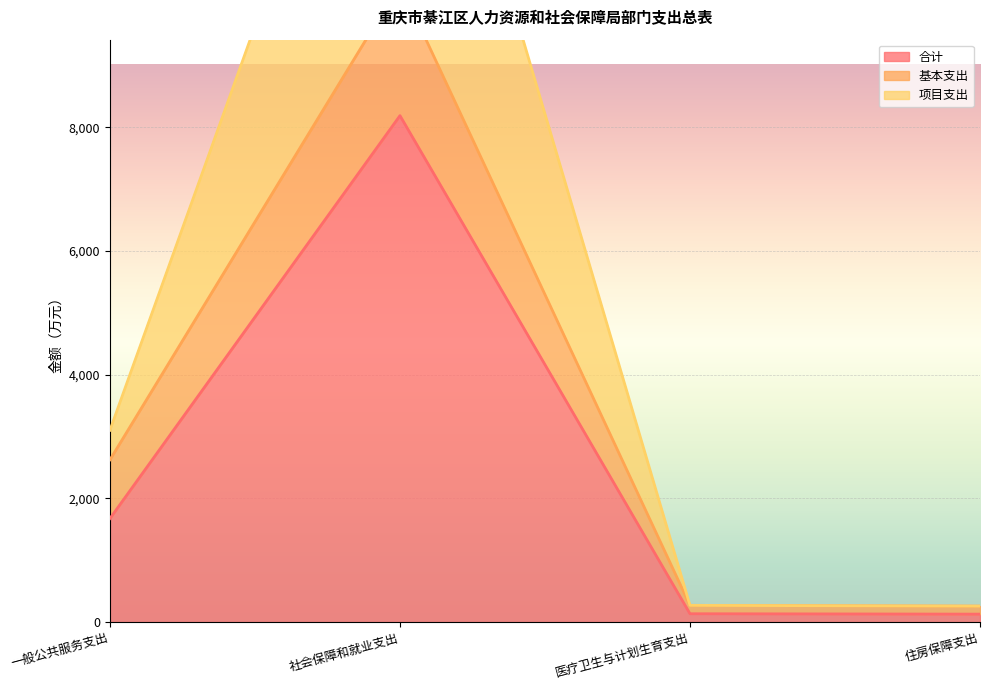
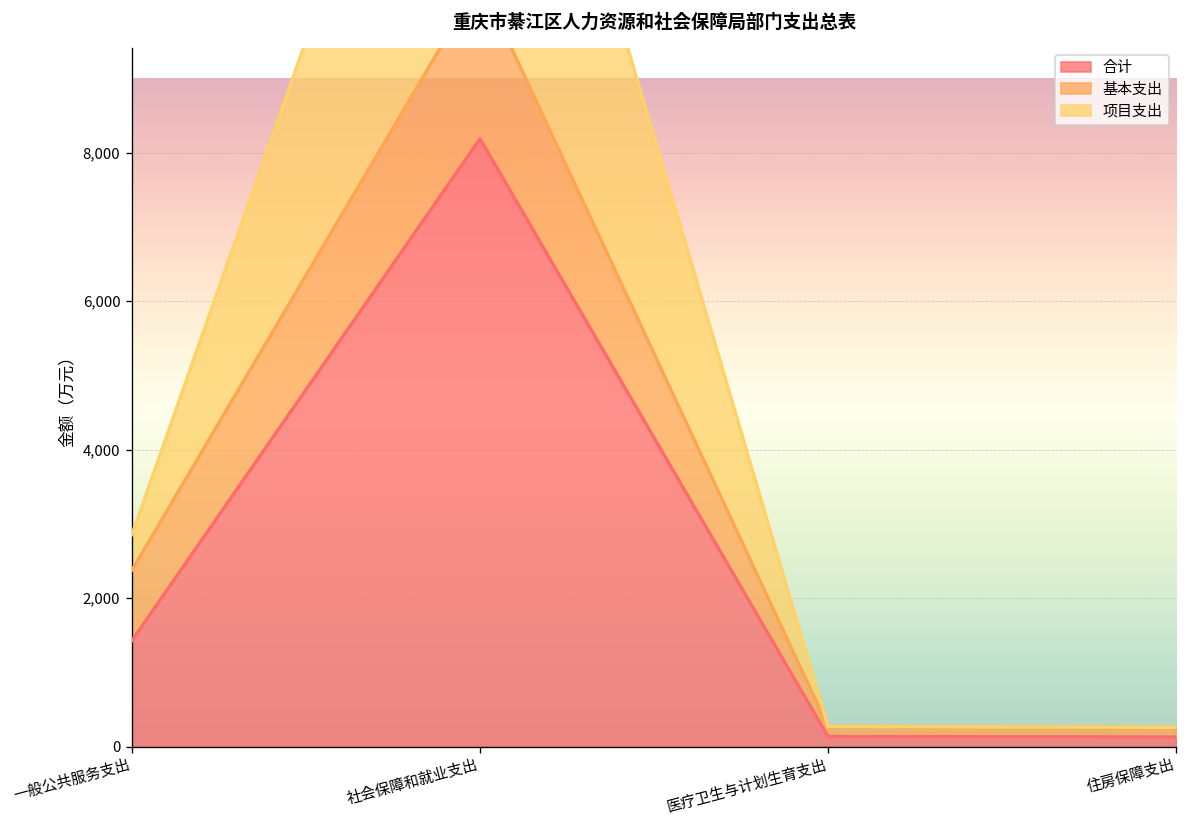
合计, 一般公共服务支出: 1,700 -> 1,400
